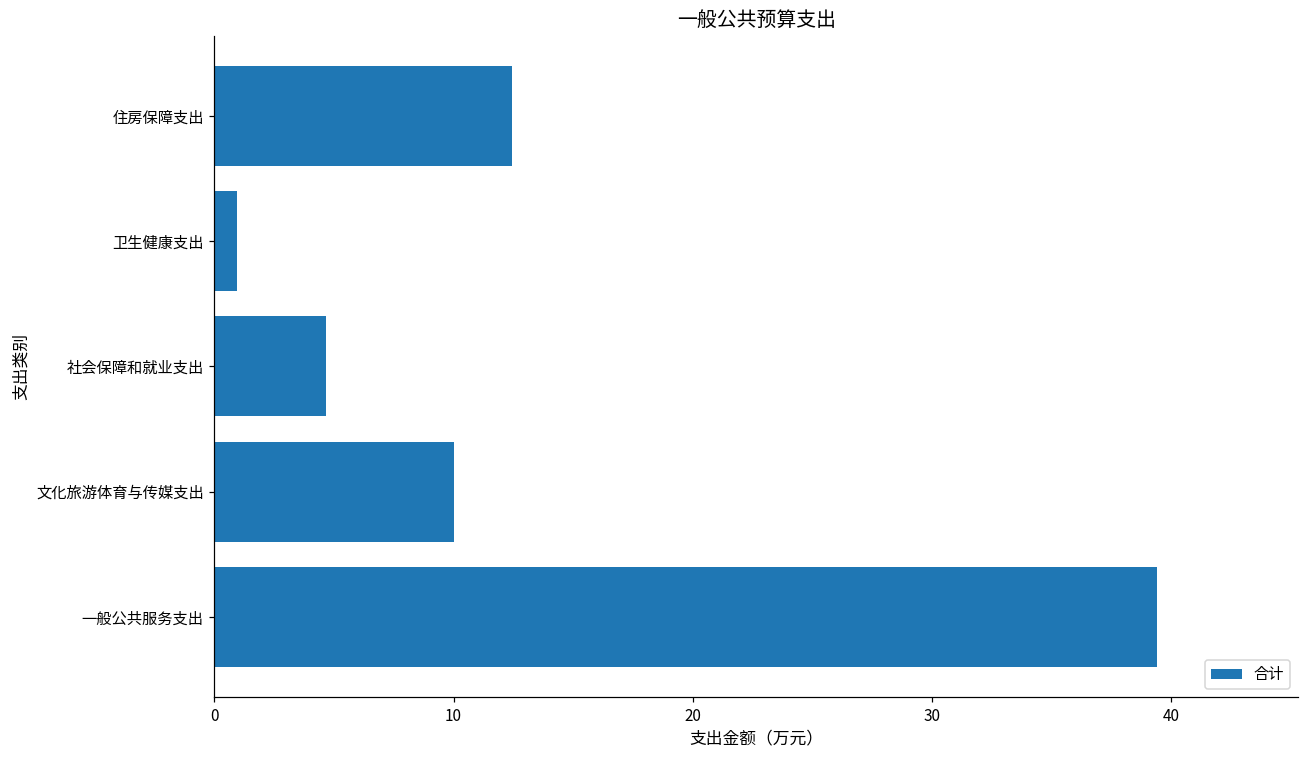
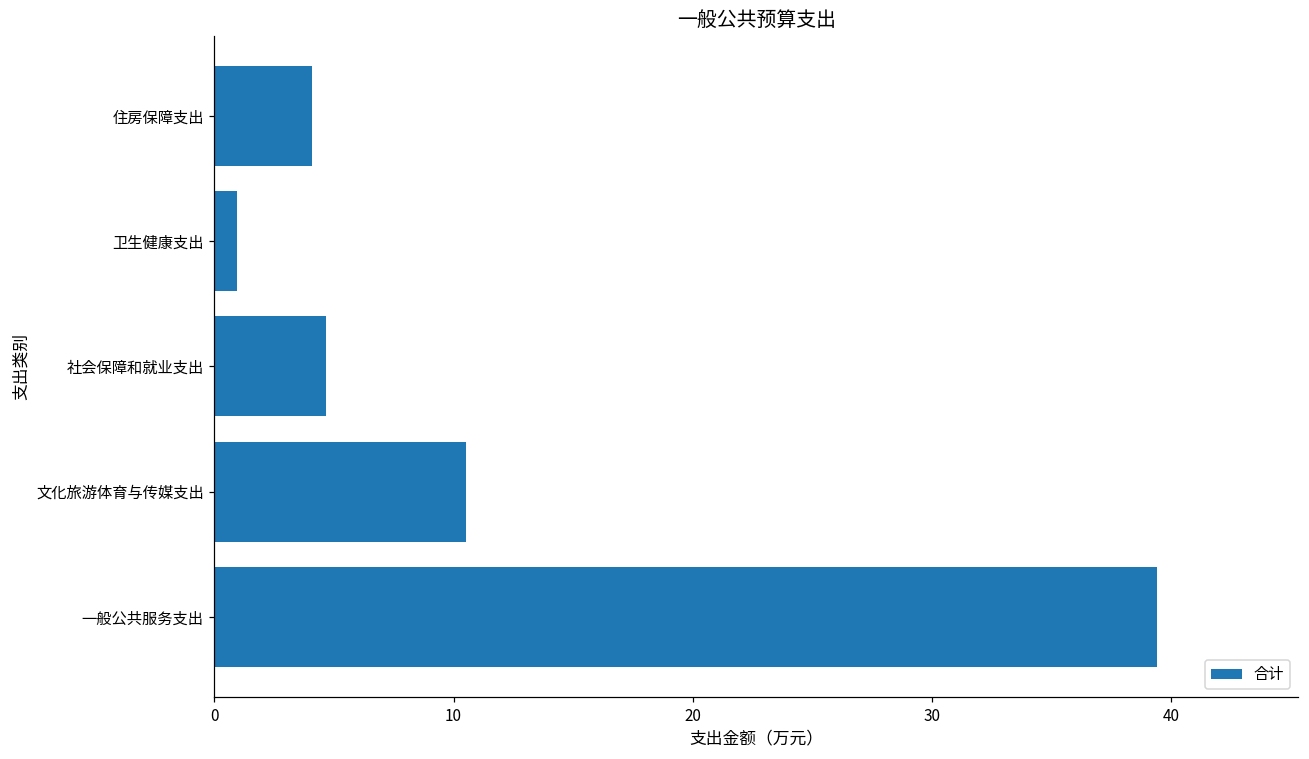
住房保障支出: 12.4 -> 4.1
文化旅游体育与传媒支出: 10.0 -> 10.5
